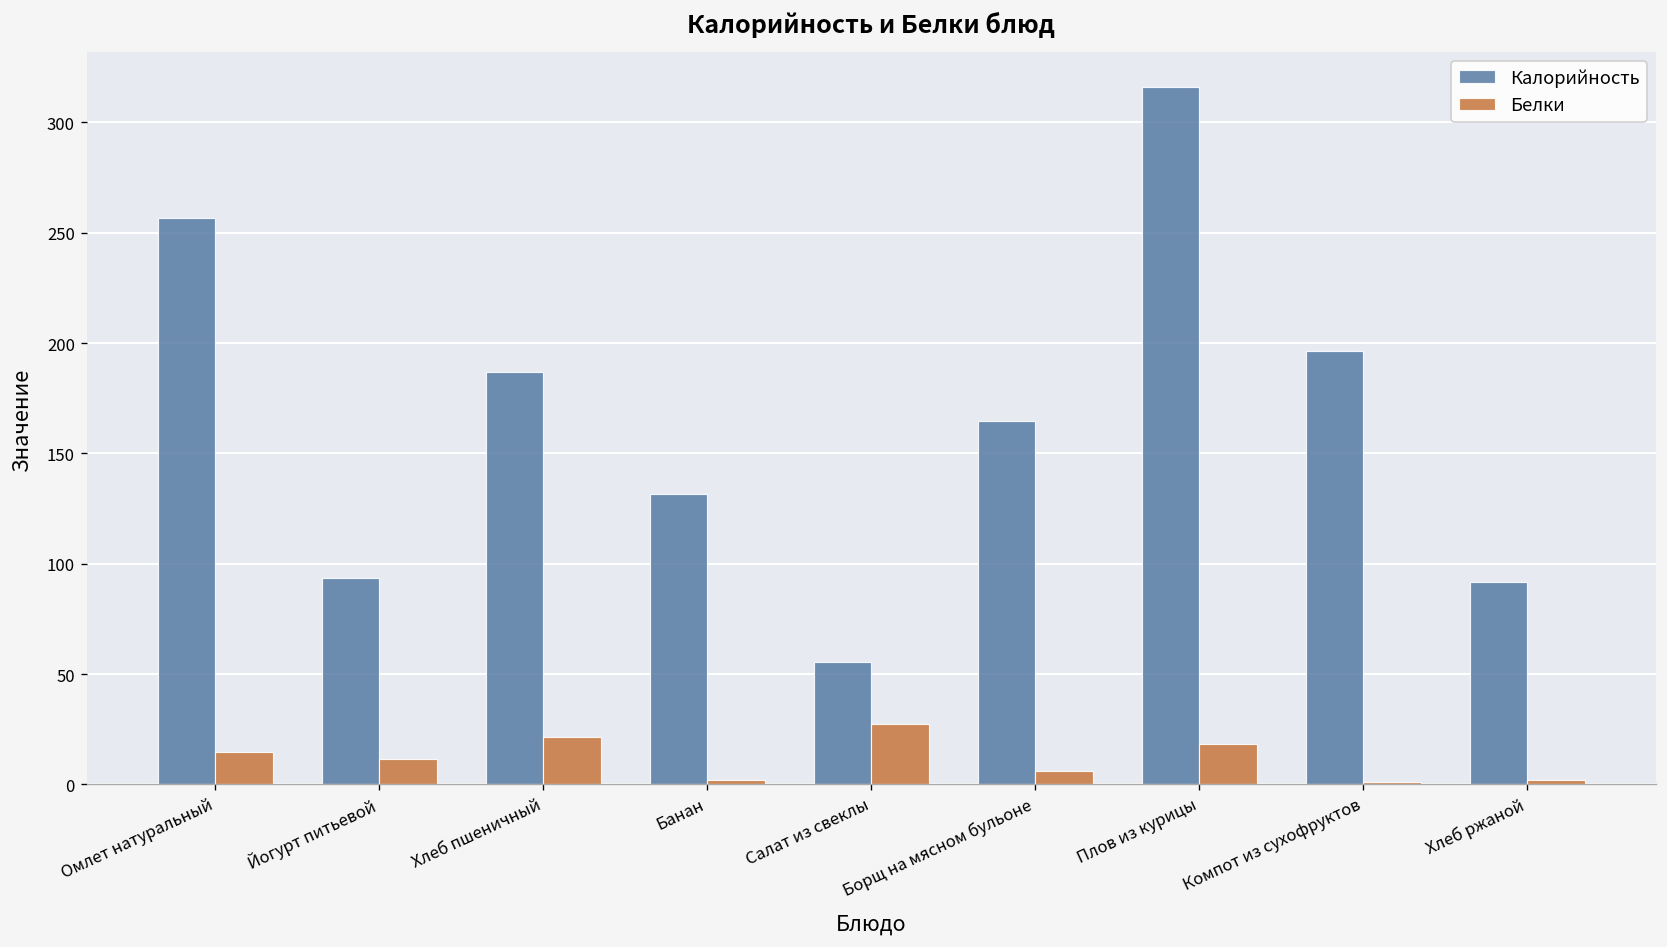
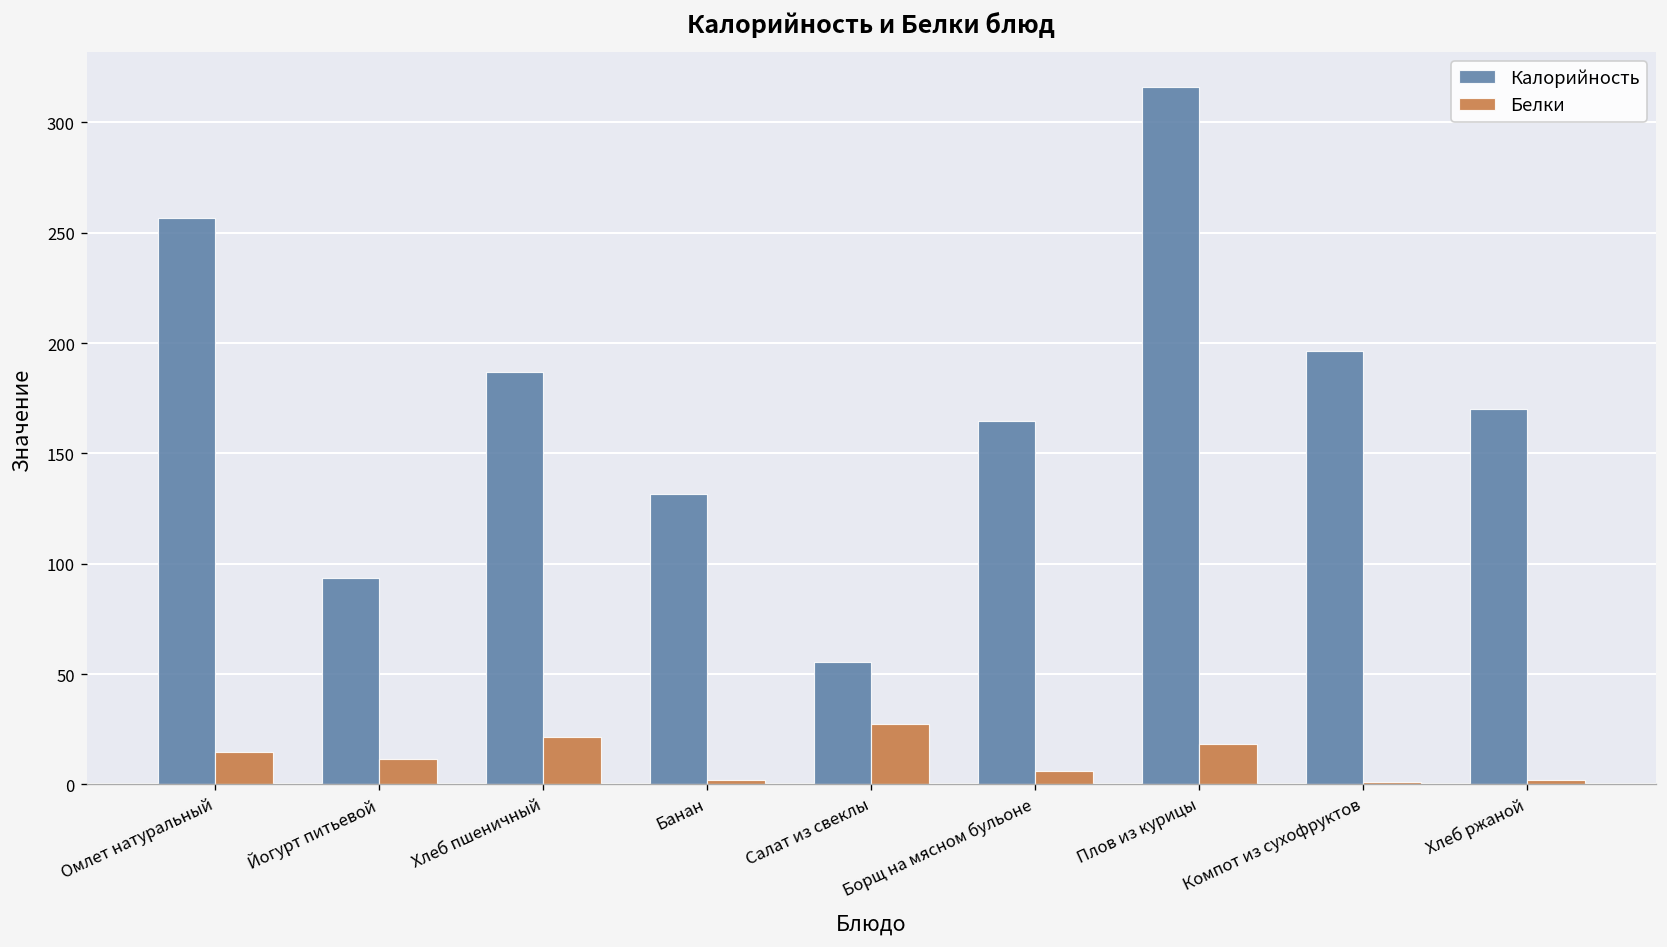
Калорийность, Хлеб ржаной: 92 -> 170
